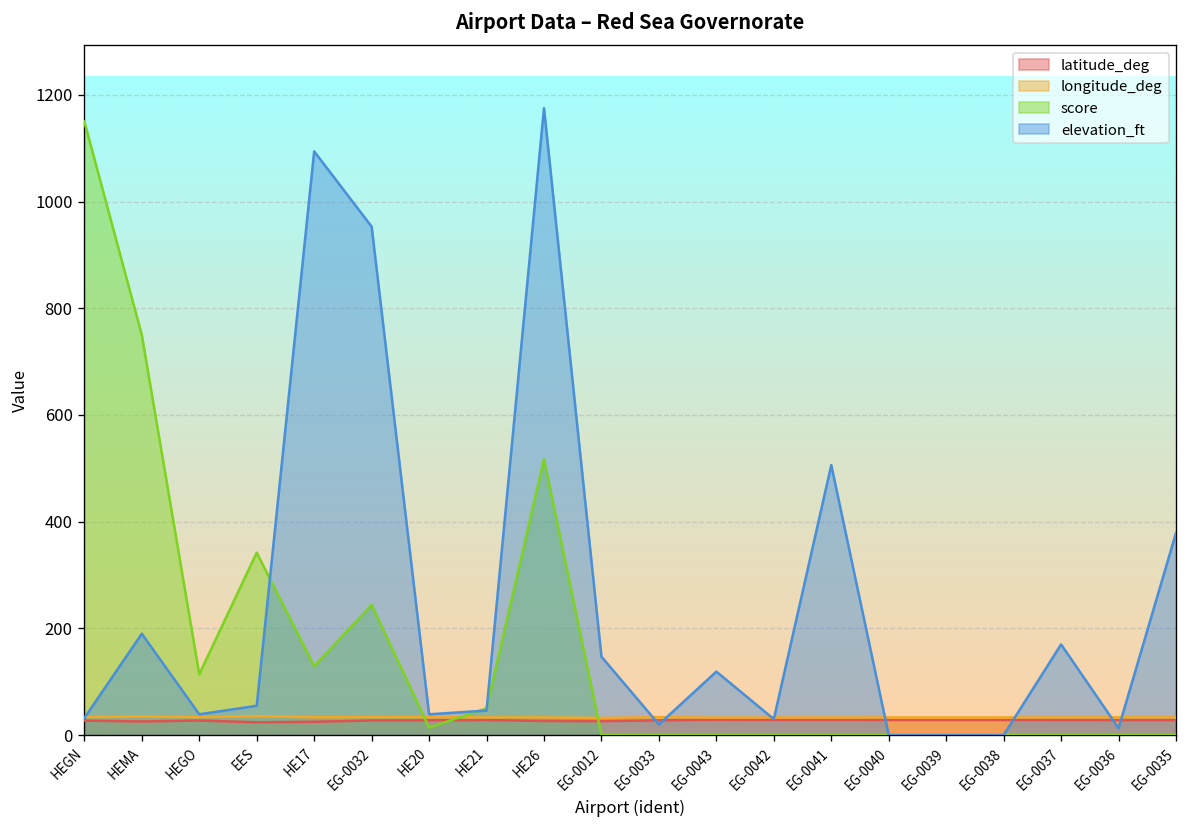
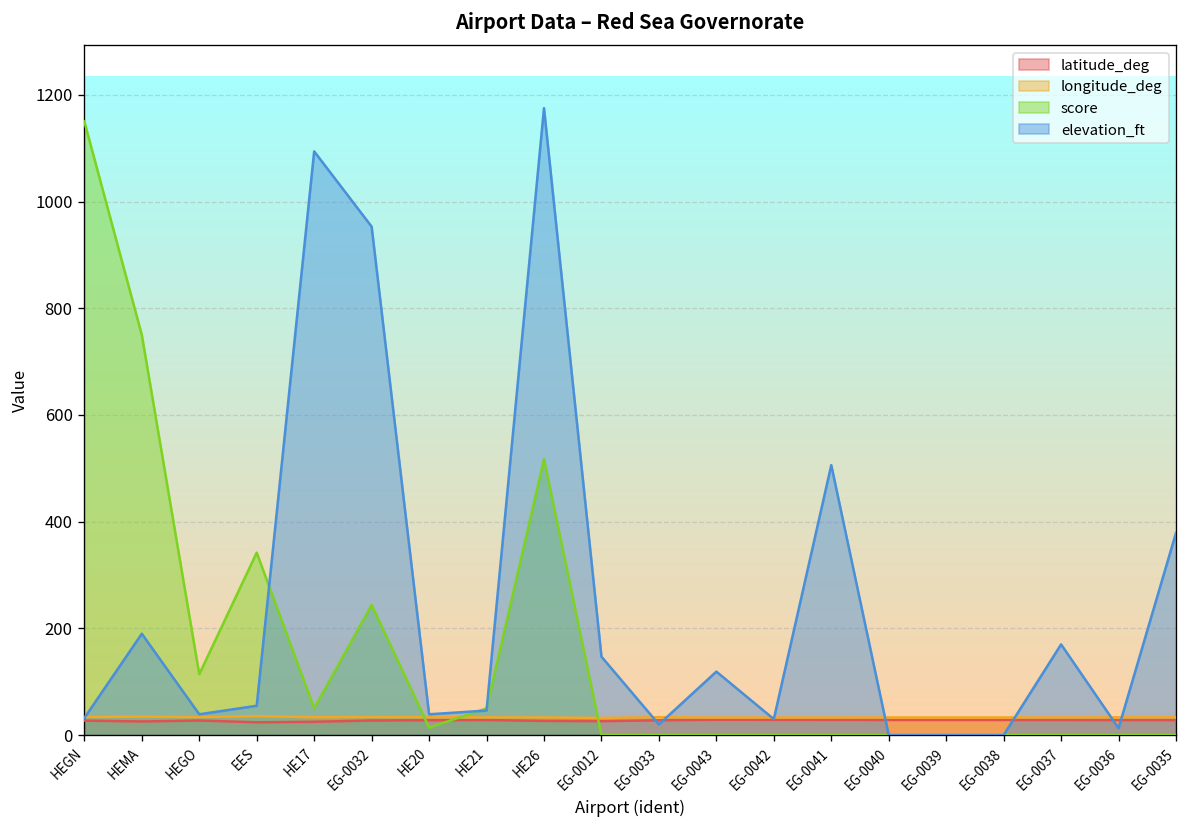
score, HE17: 130 -> 50
